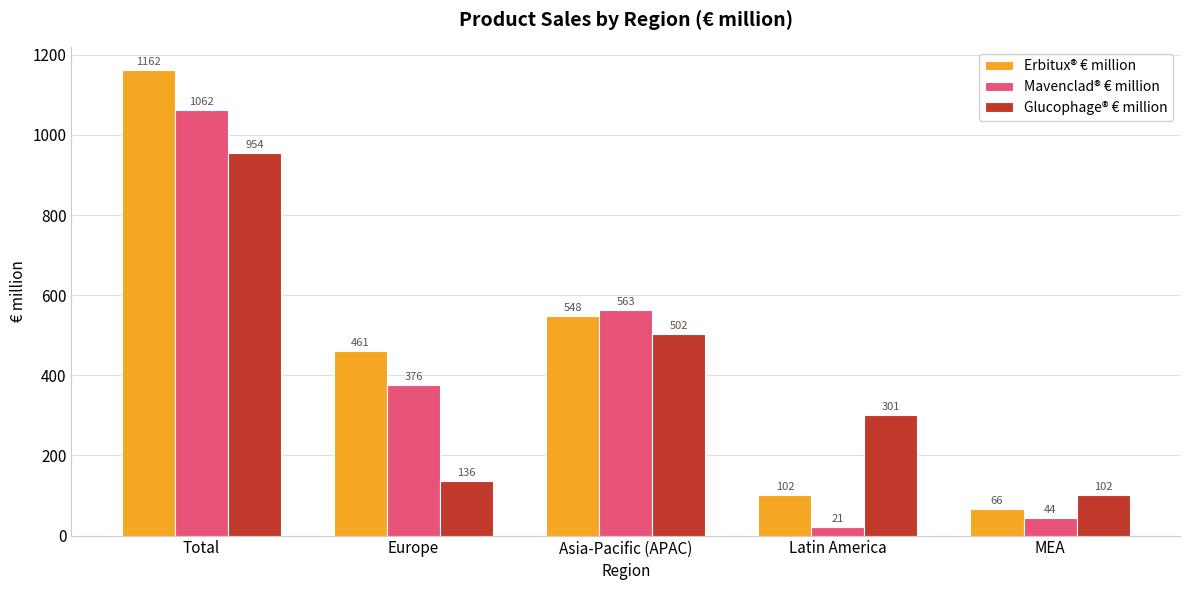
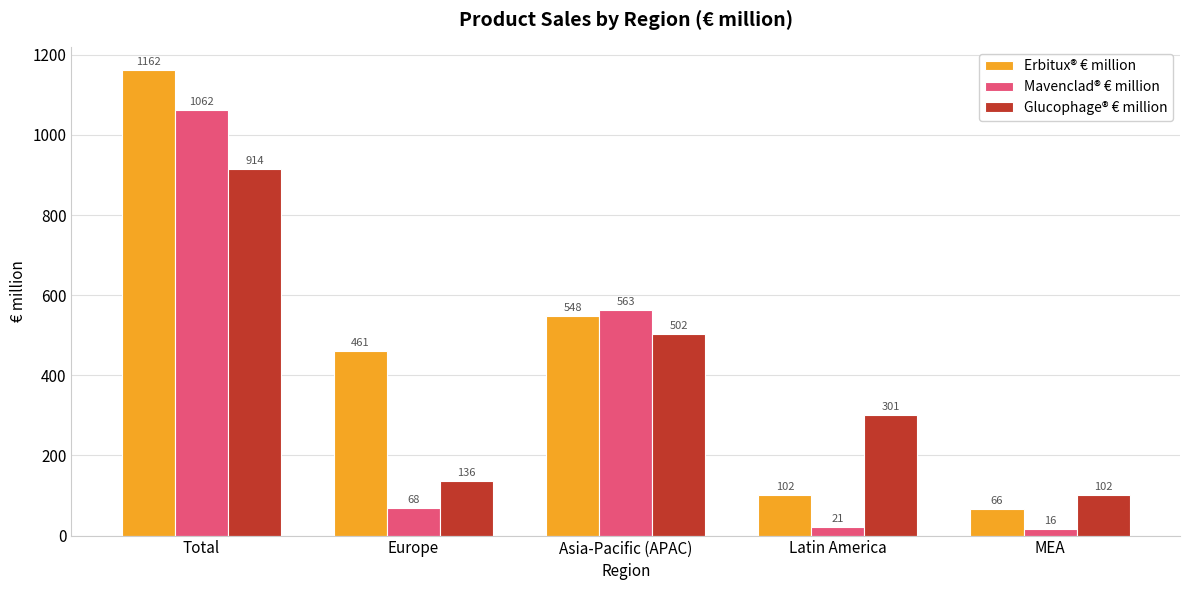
Glucophage® € million, Total: 954 -> 914
Mavenclad® € million, Europe: 376 -> 68
Mavenclad® € million, MEA: 44 -> 16
